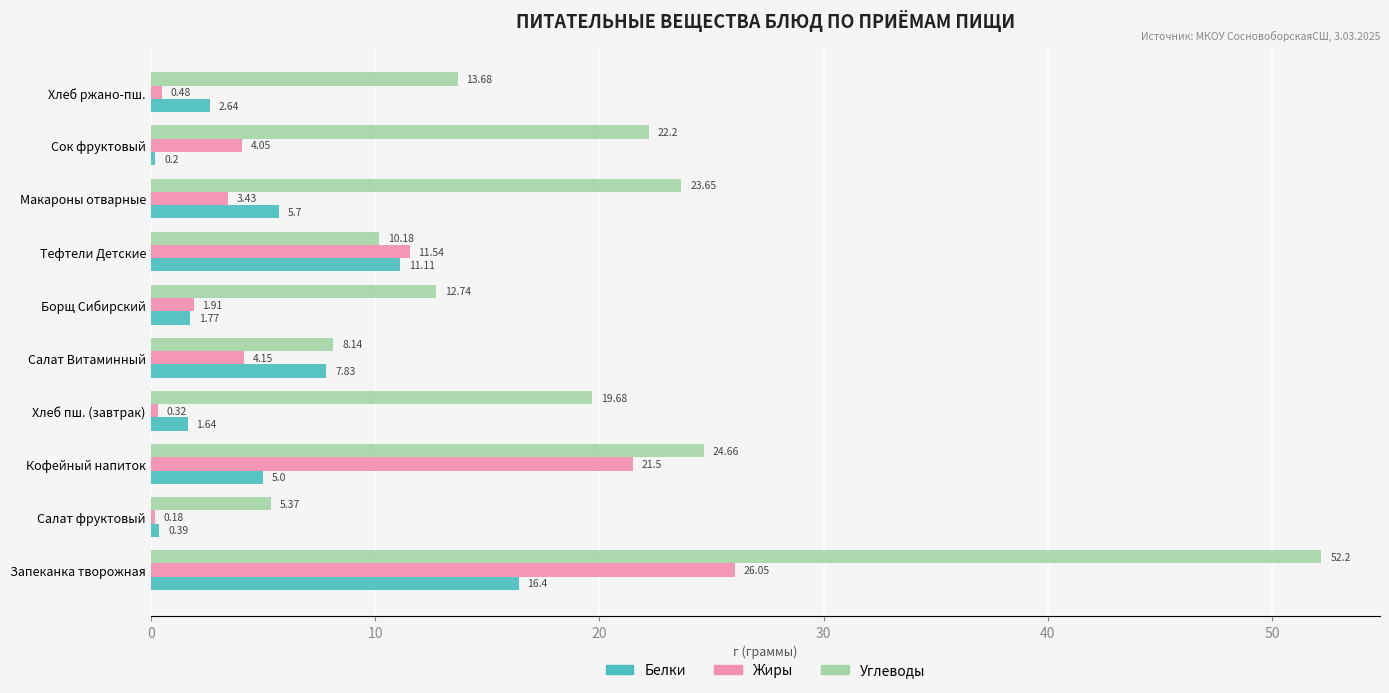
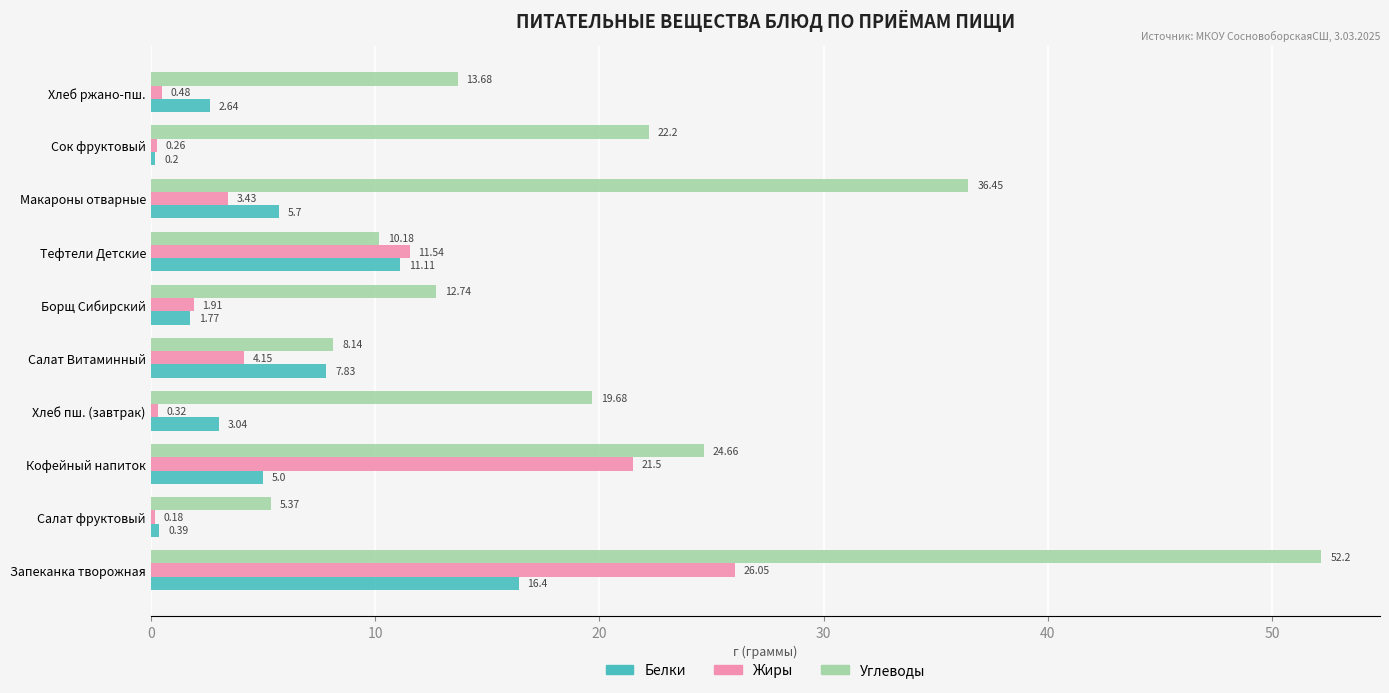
Жиры, Сок фруктовый: 4.05 -> 0.26
Углеводы, Макароны отварные: 23.65 -> 36.45
Белки, Хлеб пш. (завтрак): 1.64 -> 3.04
